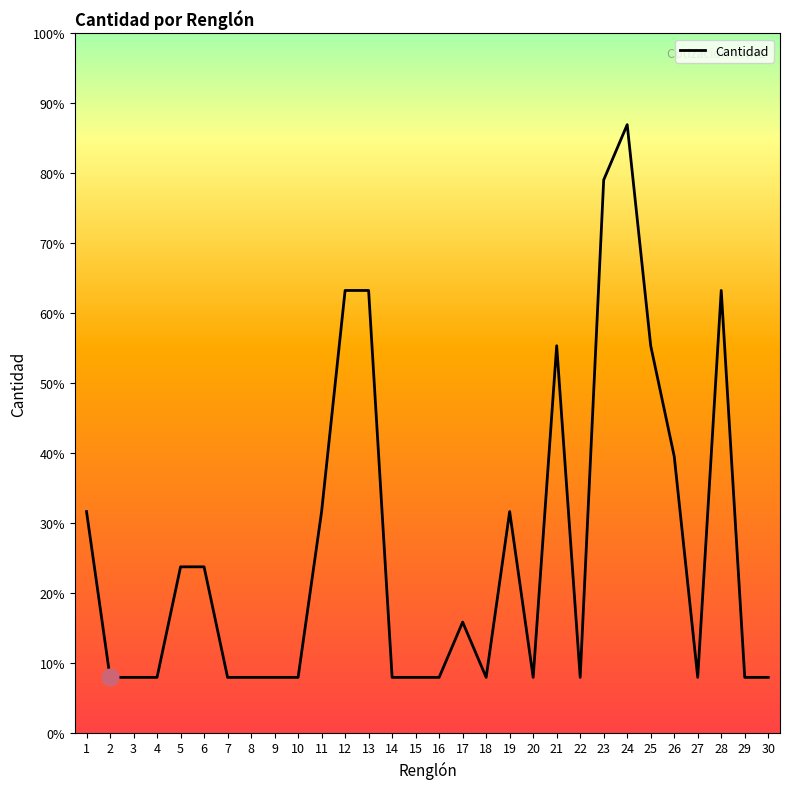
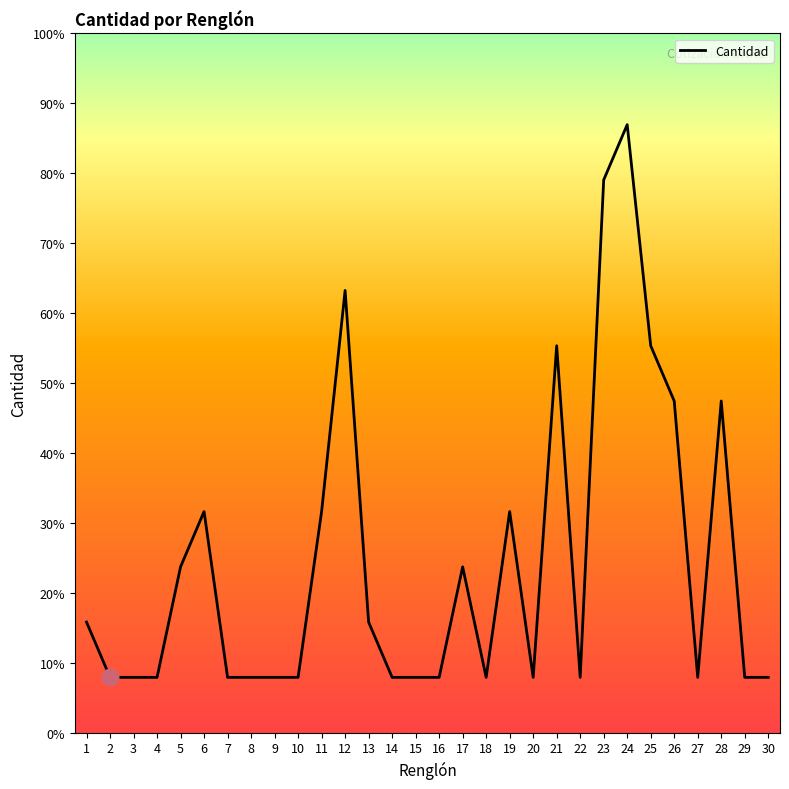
Cantidad, 1: 32% -> 16%
Cantidad, 6: 24% -> 32%
Cantidad, 13: 63% -> 16%
Cantidad, 17: 16% -> 24%
Cantidad, 26: 40% -> 47%
Cantidad, 28: 63% -> 47%
